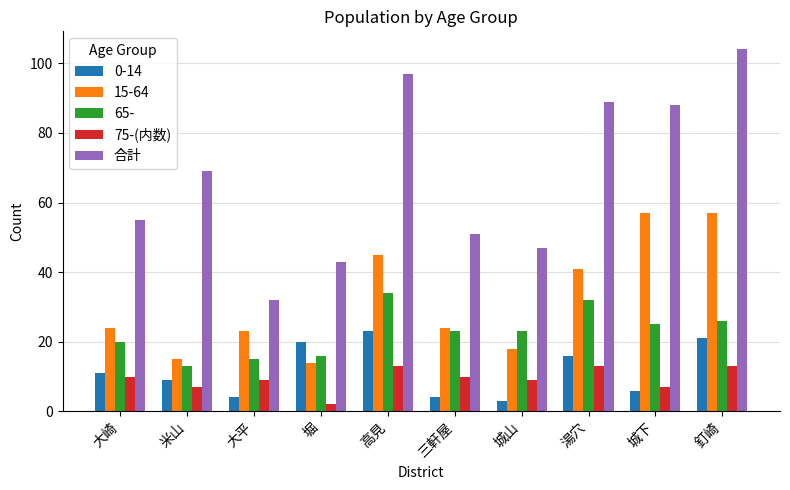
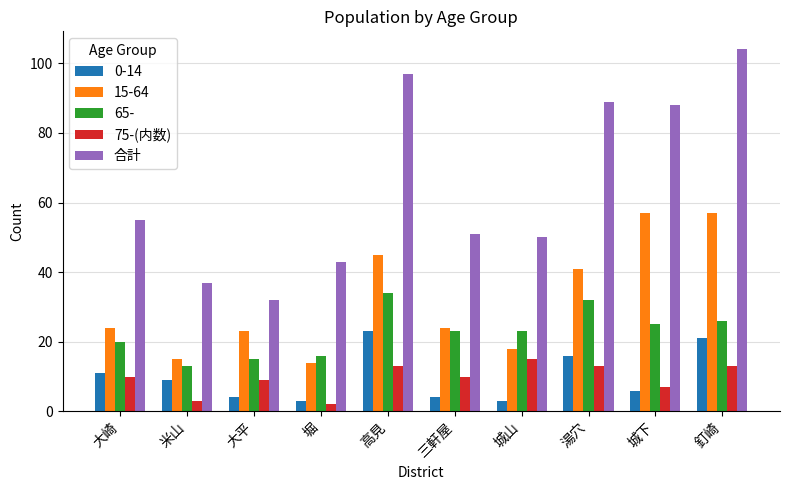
75-(内数), 米山: 7 -> 3
合計, 米山: 69 -> 37
0-14, 堀: 20 -> 3
75-(内数), 城山: 9 -> 15
合計, 城山: 47 -> 50
